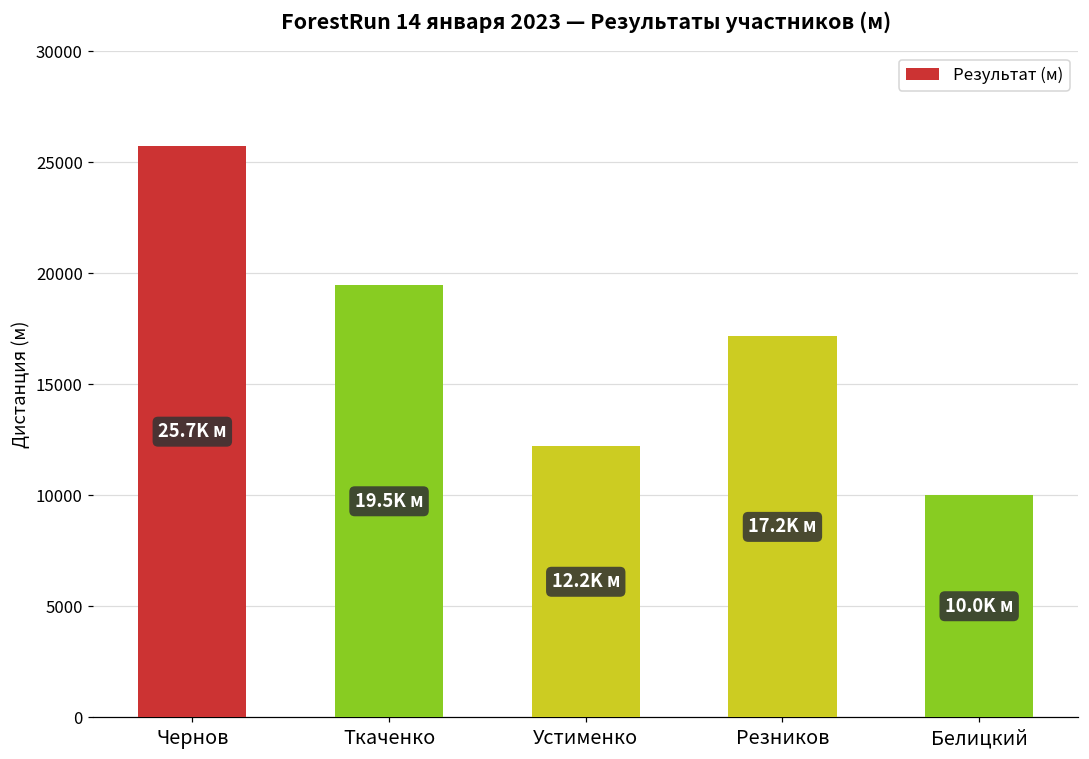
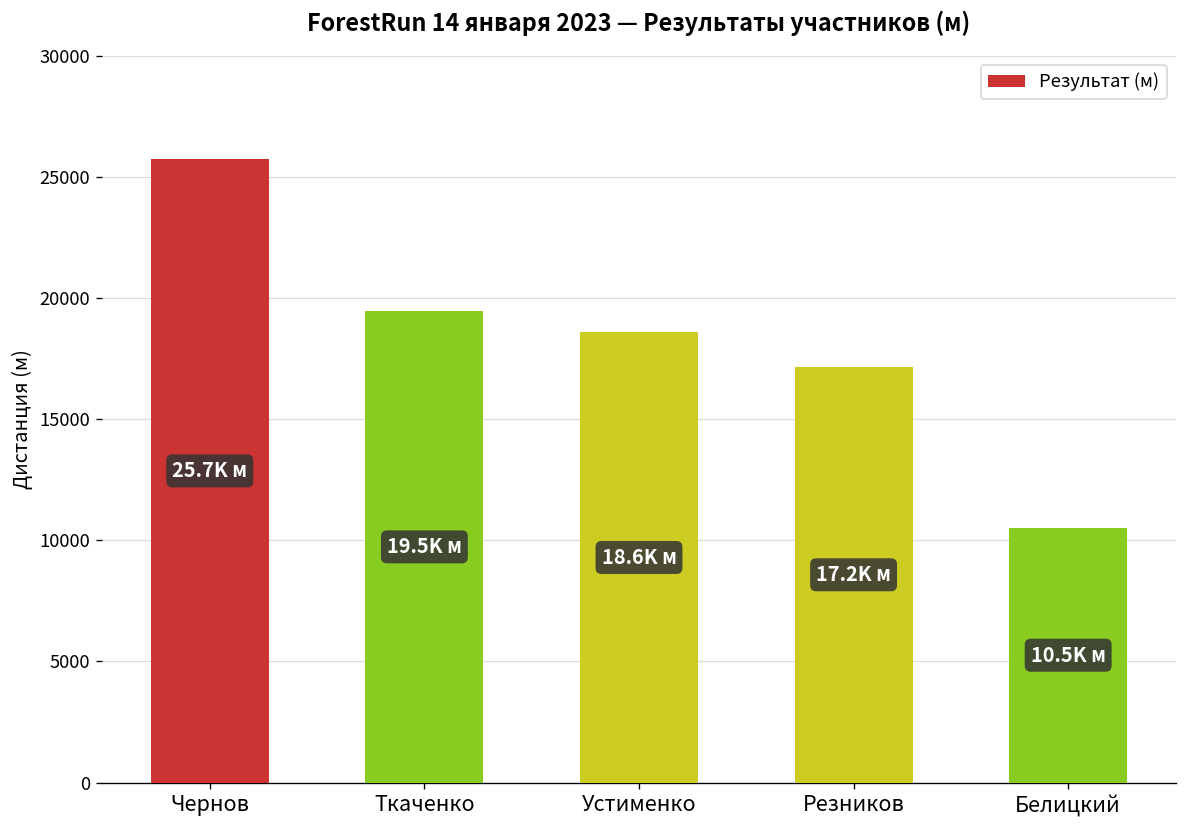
Устименко: 12.2K -> 18.6K
Белицкий: 10.0K -> 10.5K
